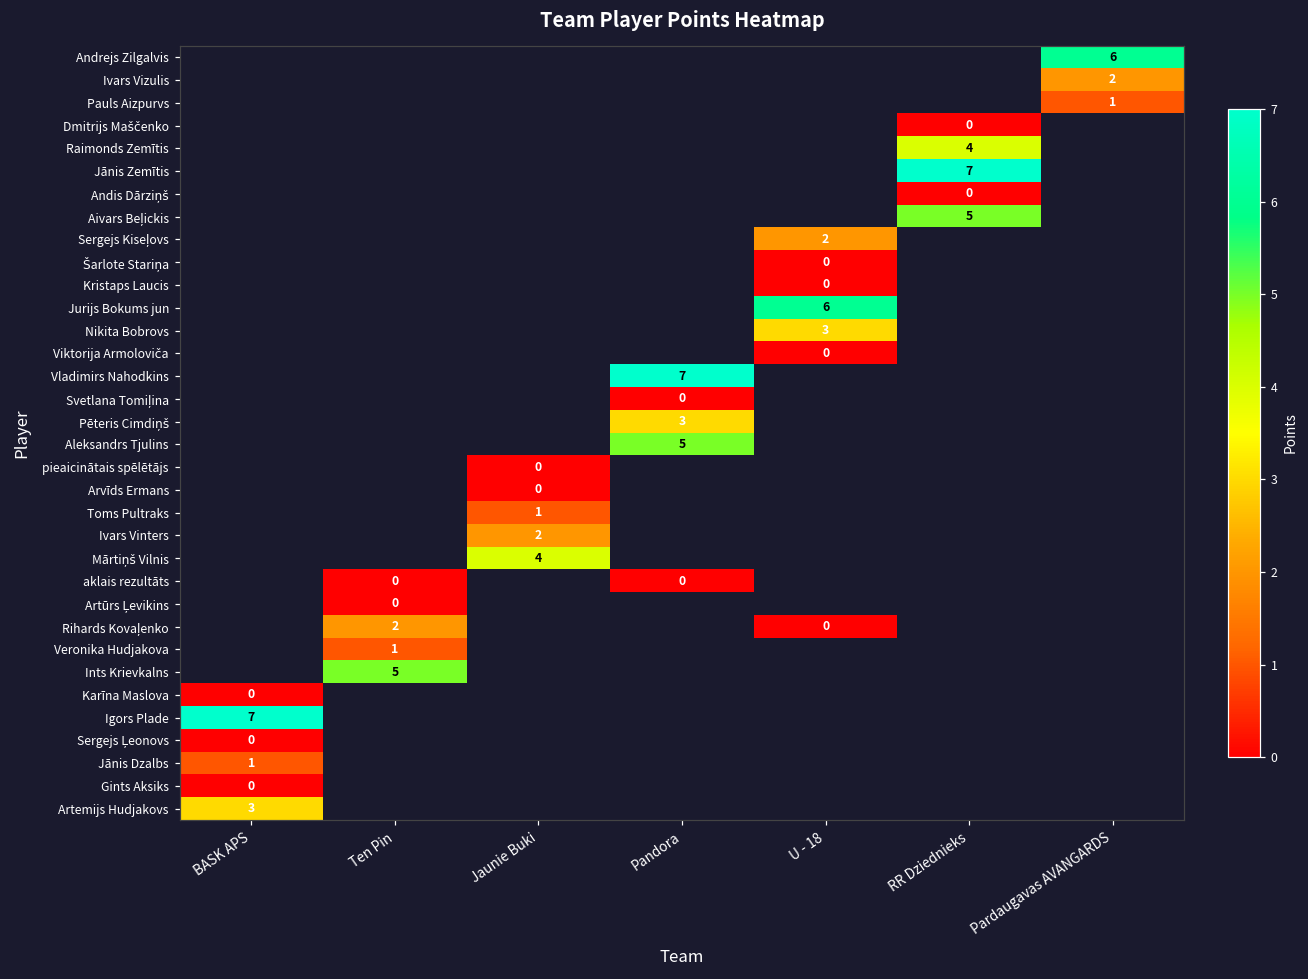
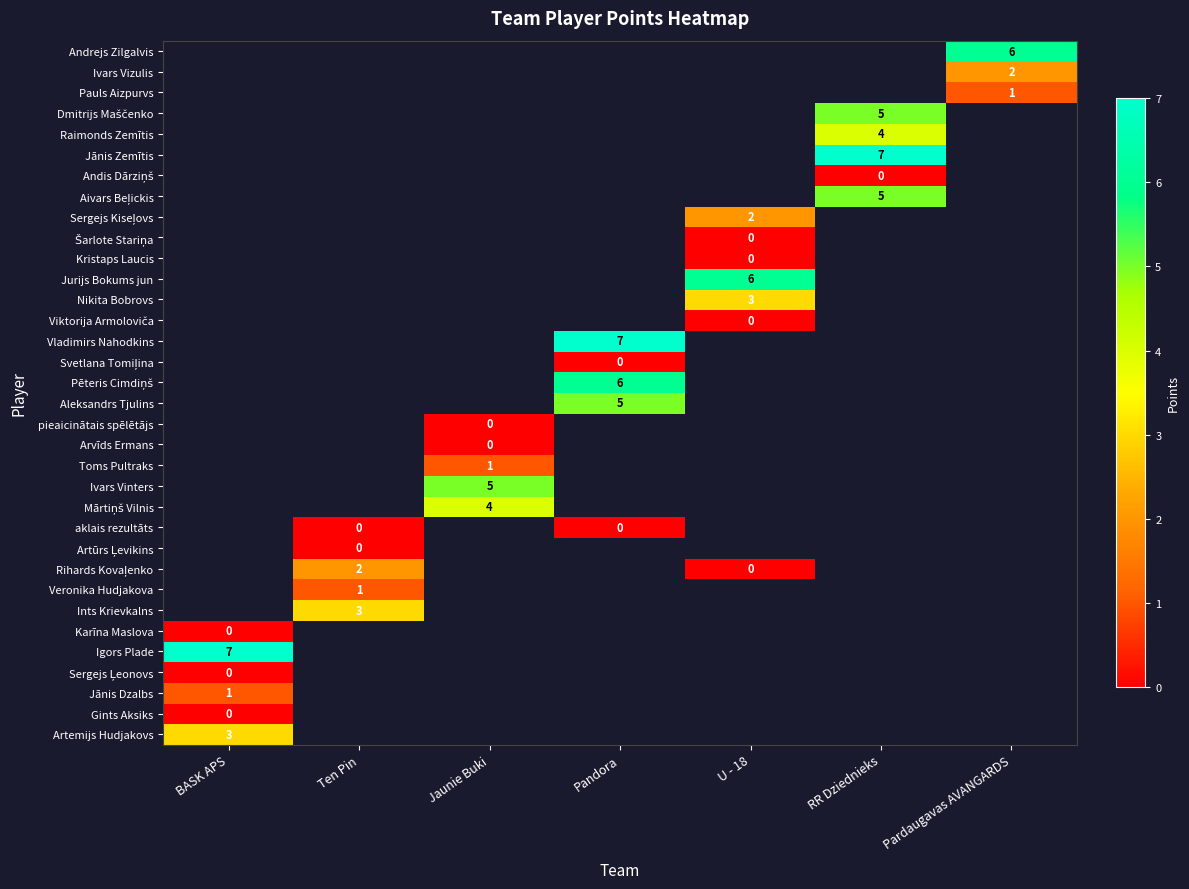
Dmitrijs Maščenko, RR Dziednieks: 0 -> 5
Pēteris Cimdiņš, Pandora: 3 -> 6
Ivars Vinters, Jaunie Buki: 2 -> 5
Ints Krievkalns, Ten Pin: 5 -> 3
